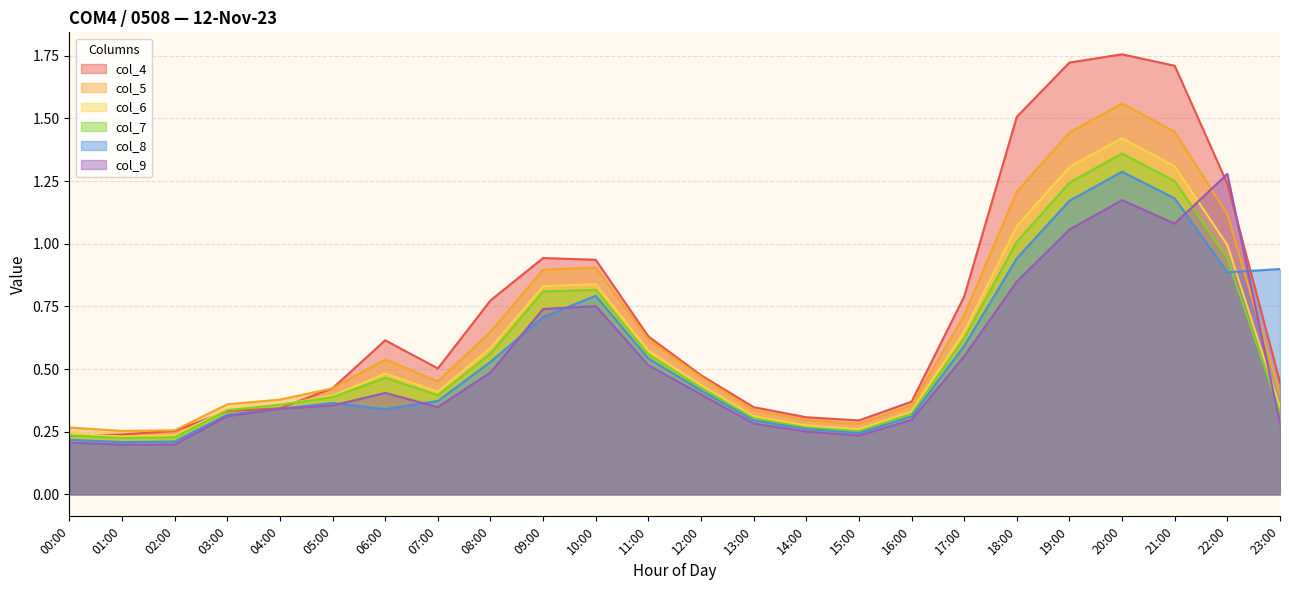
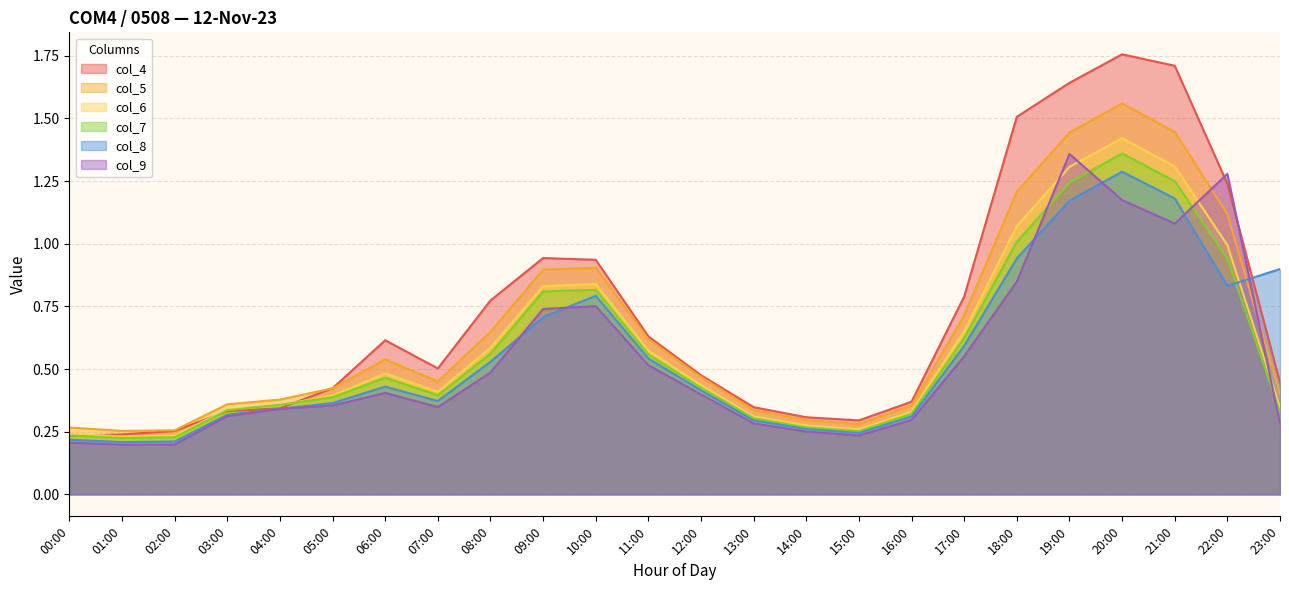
col_8, 06:00: 0.34 -> 0.43
col_4, 19:00: 1.72 -> 1.64
col_9, 19:00: 1.06 -> 1.36
col_8, 22:00: 0.89 -> 0.83
